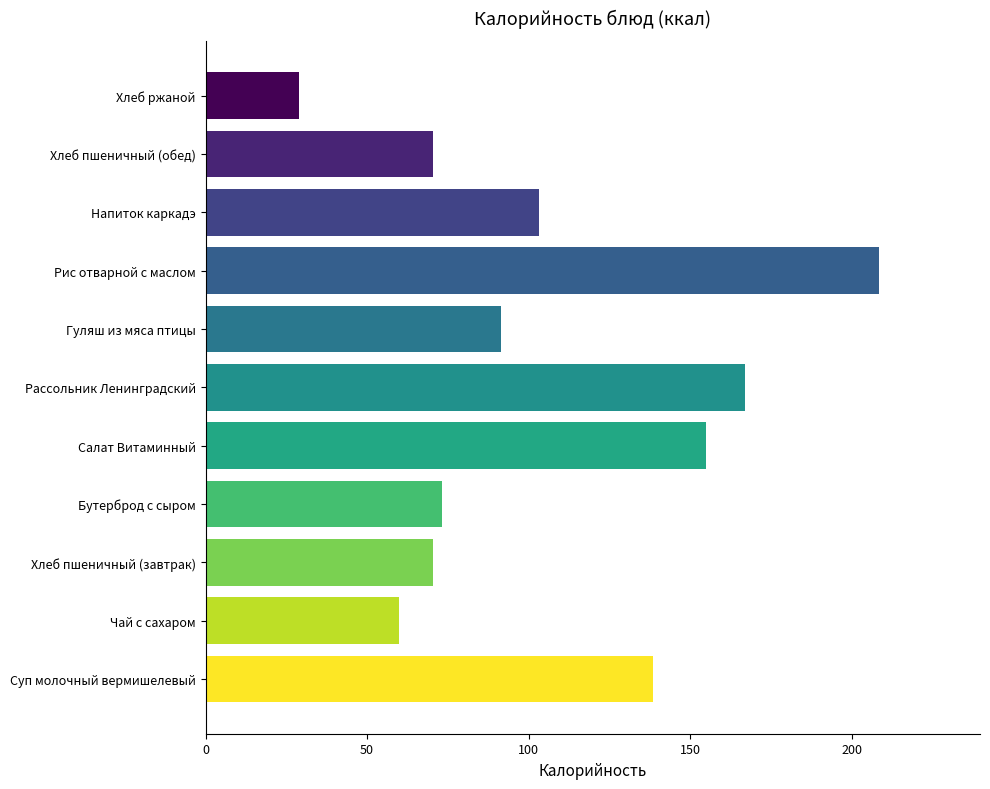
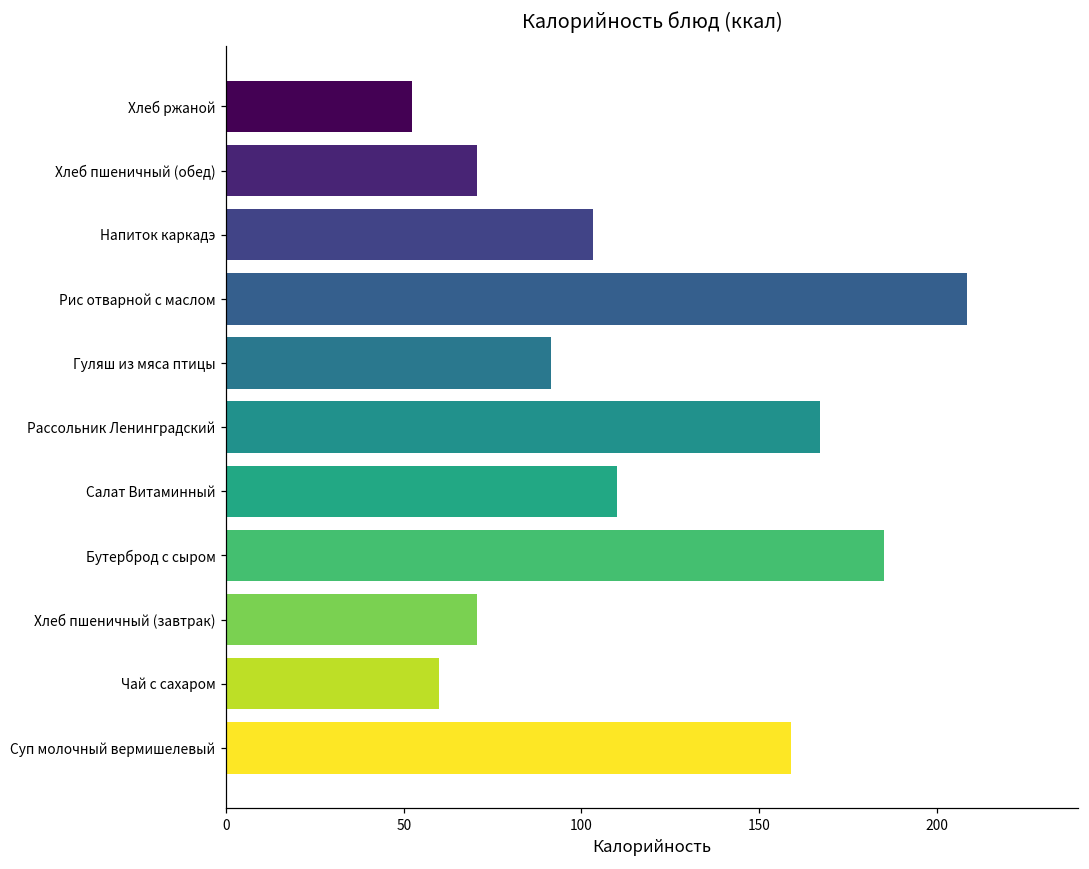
Хлеб ржаной: 29 -> 52
Салат Витаминный: 155 -> 110
Бутерброд с сыром: 73 -> 185
Суп молочный вермишелевый: 138 -> 159
